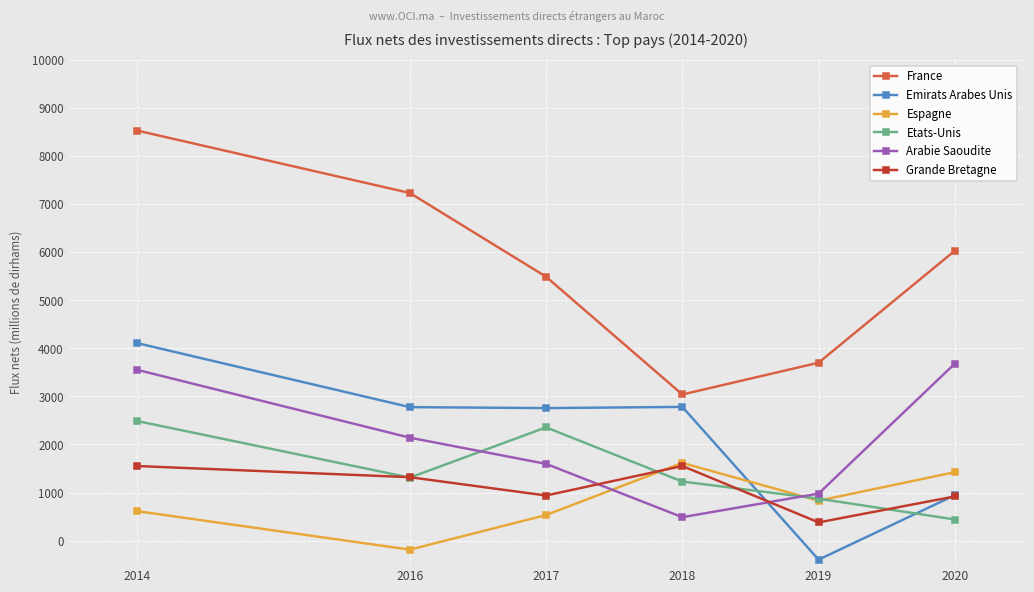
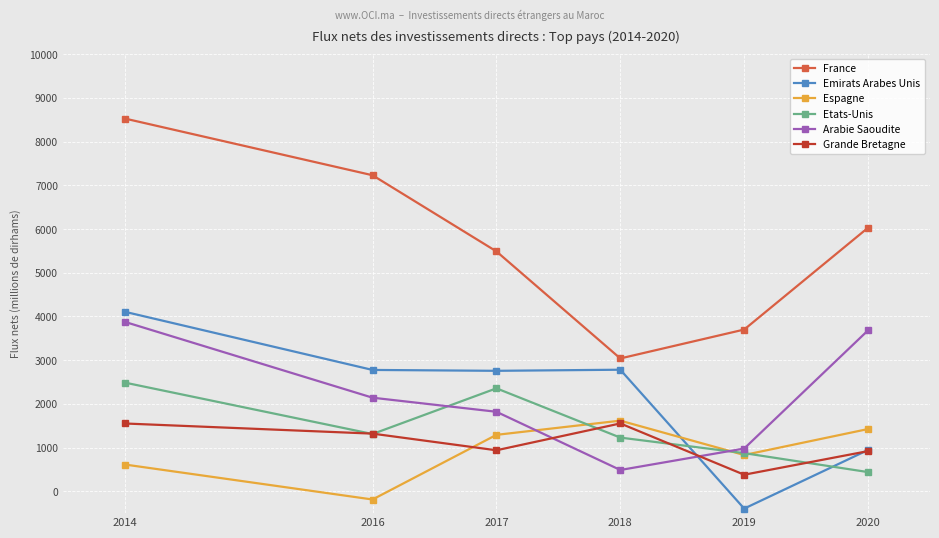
Arabie Saoudite, 2014: 3600 -> 3900
Espagne, 2017: 500 -> 1300
Arabie Saoudite, 2017: 1600 -> 1800
